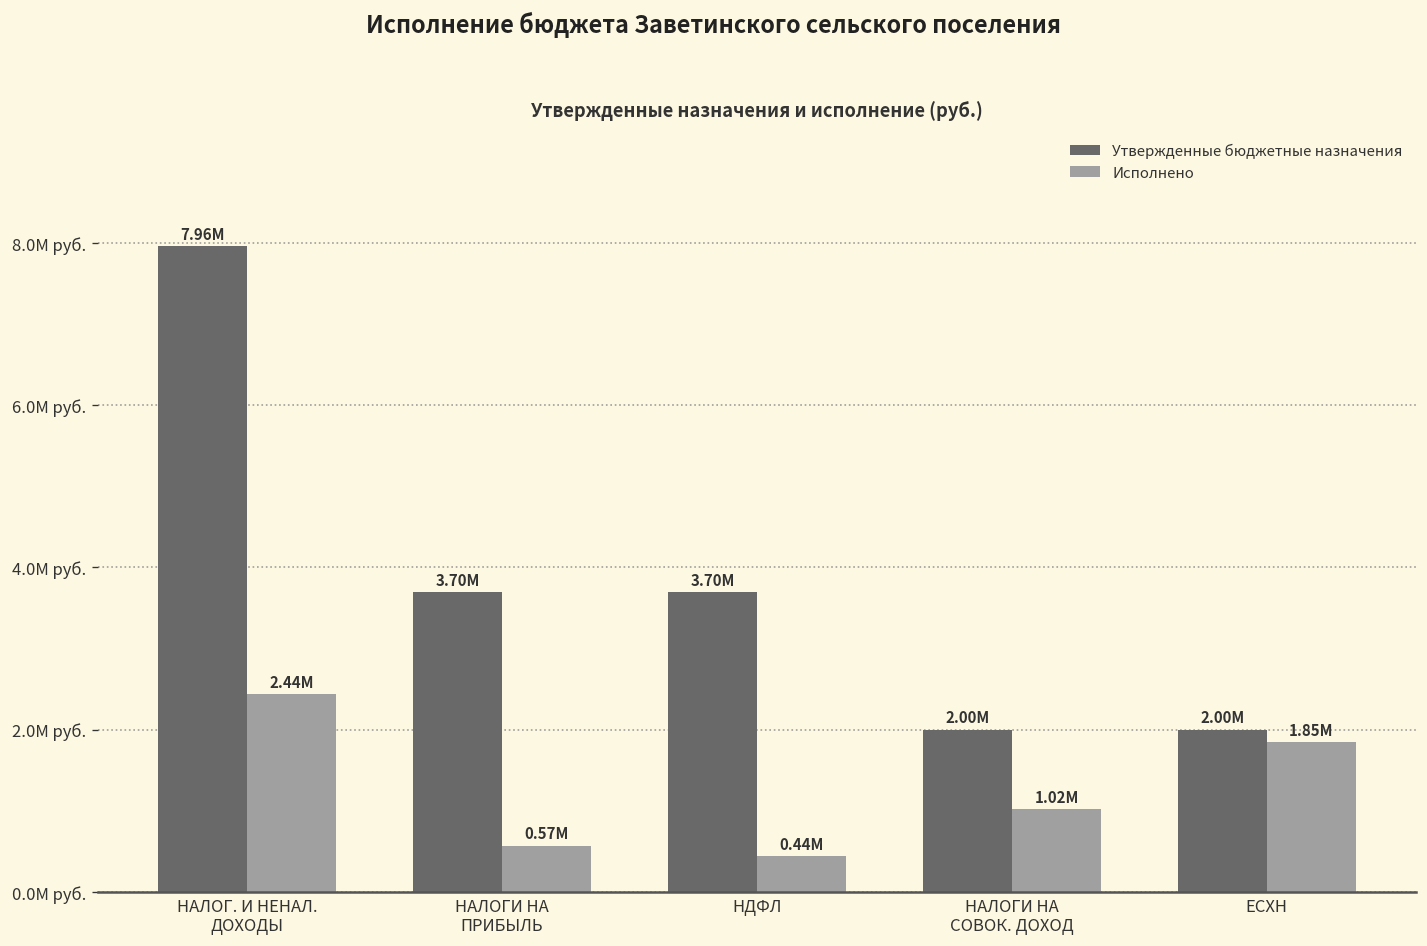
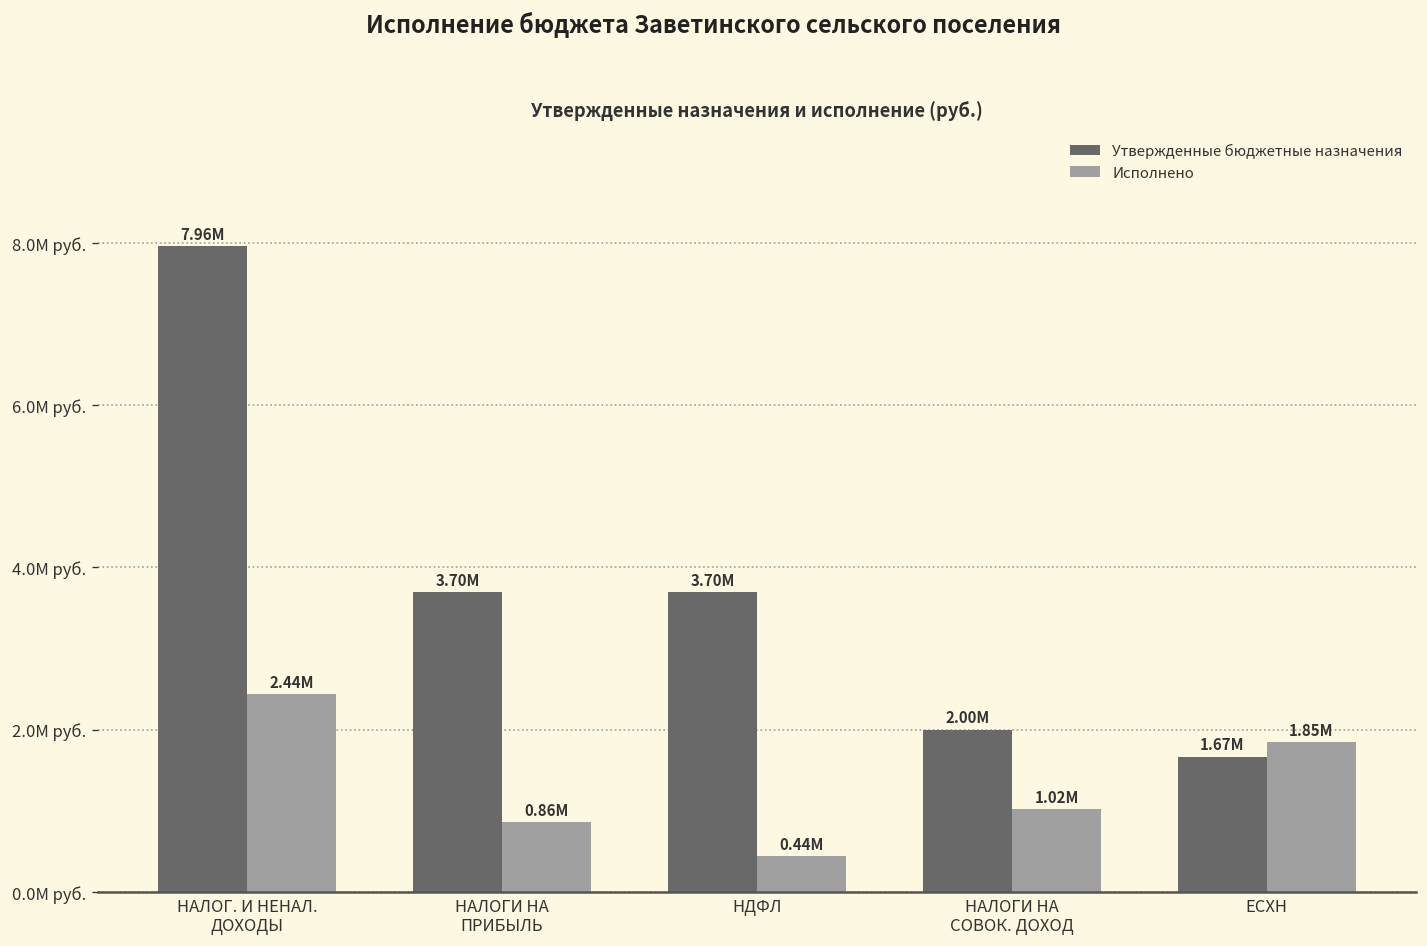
Исполнено, НАЛОГИ НА ПРИБЫЛЬ: 0.57М -> 0.86М
Утвержденные бюджетные назначения, ЕСХН: 2.00М -> 1.67М
